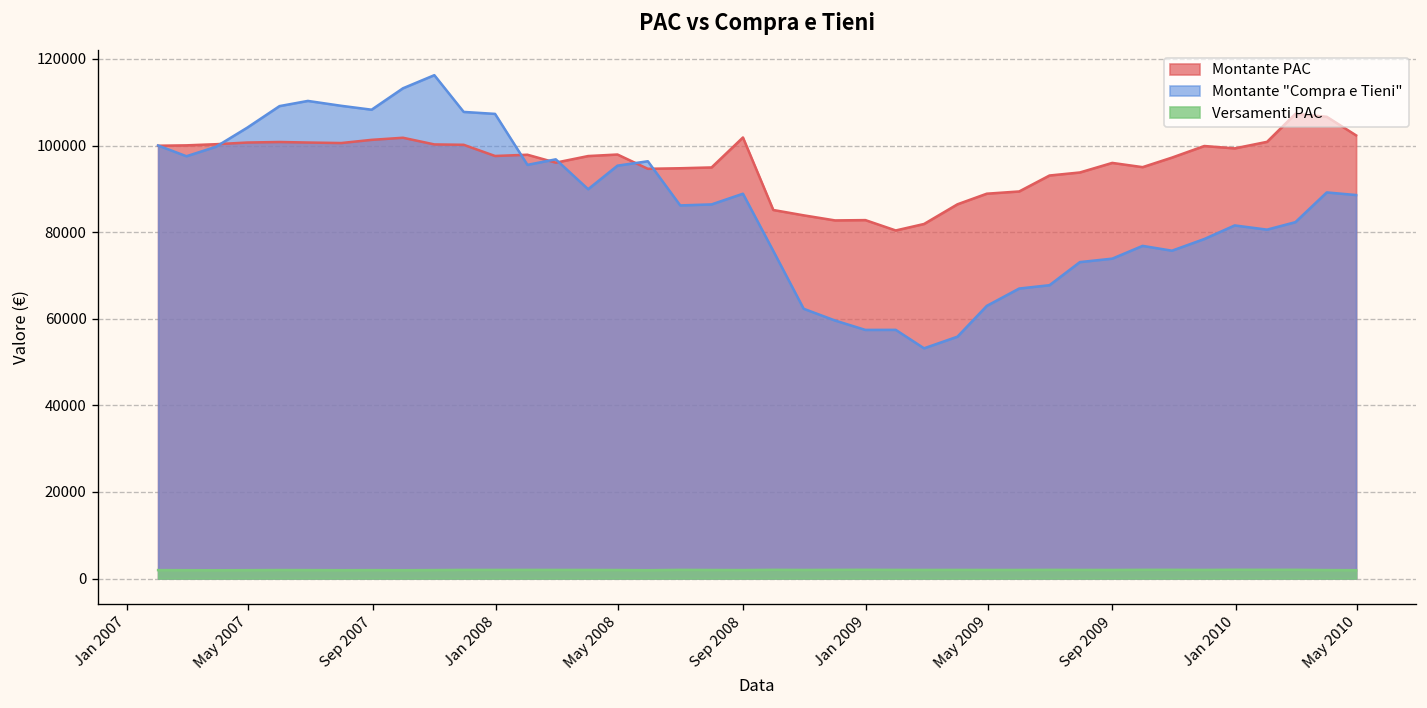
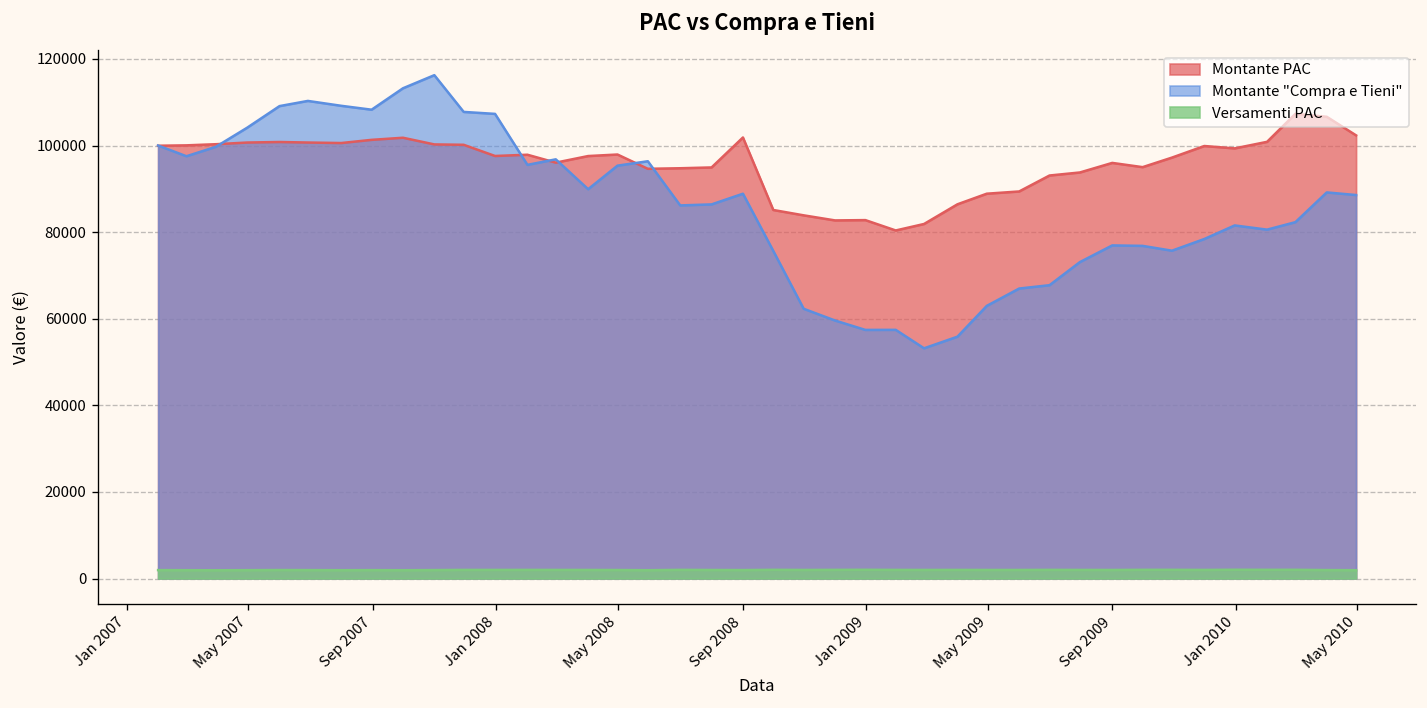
Montante "Compra e Tieni", Sep 2009: 74000 -> 77000
